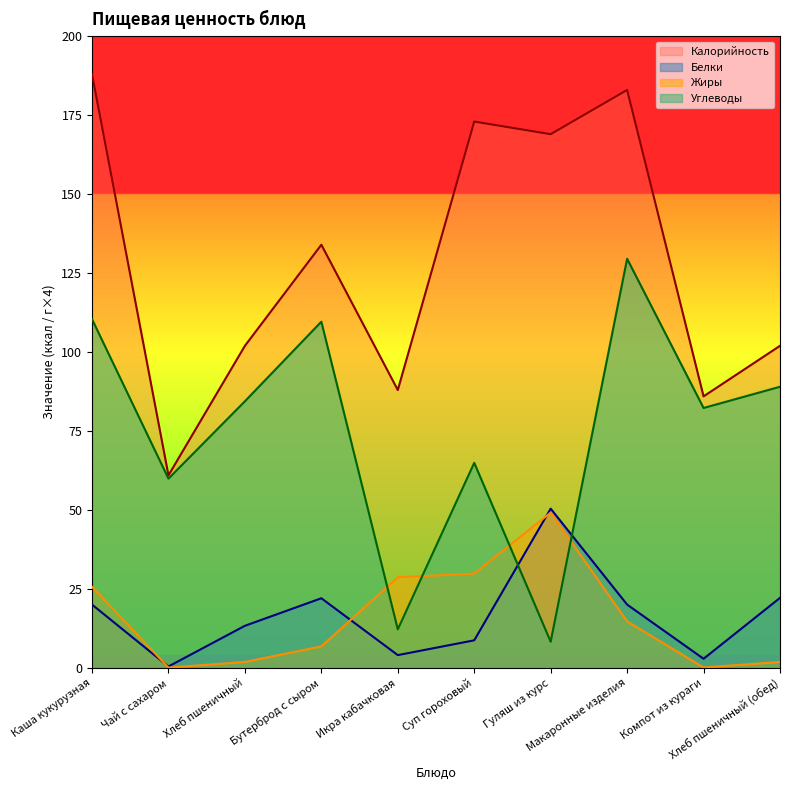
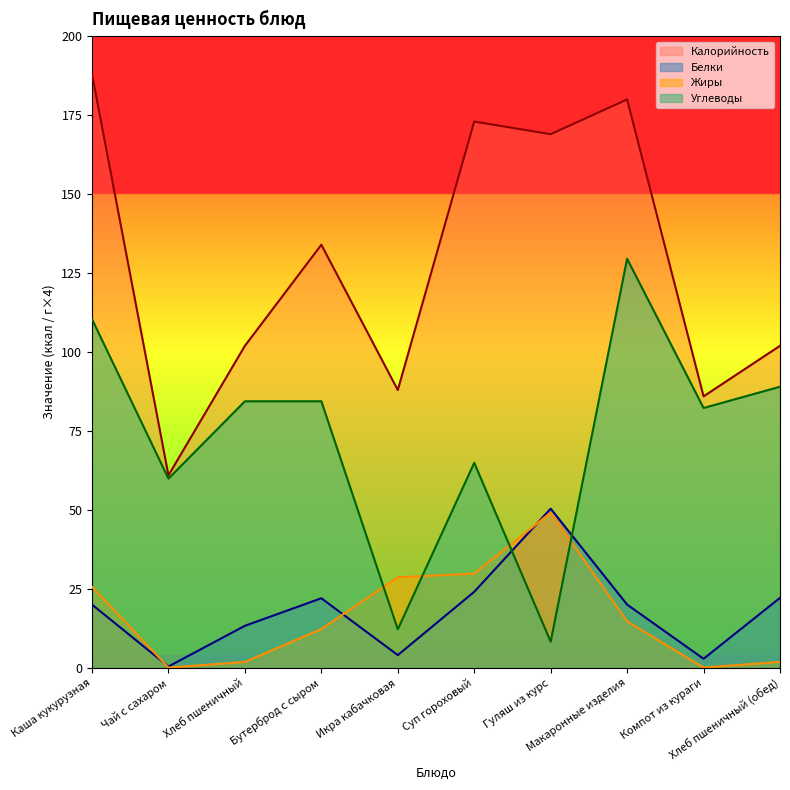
Жиры, Бутерброд с сыром: 7 -> 12
Углеводы, Бутерброд с сыром: 110 -> 84
Белки, Суп гороховый: 9 -> 24
Калорийность, Макаронные изделия: 183 -> 180
